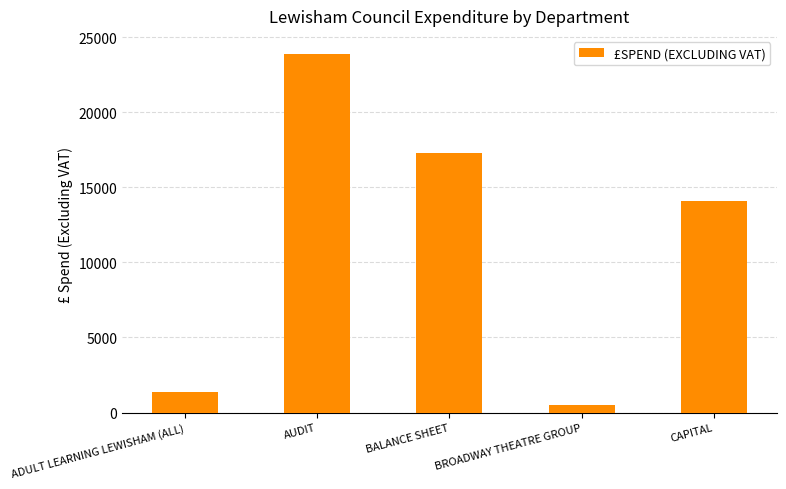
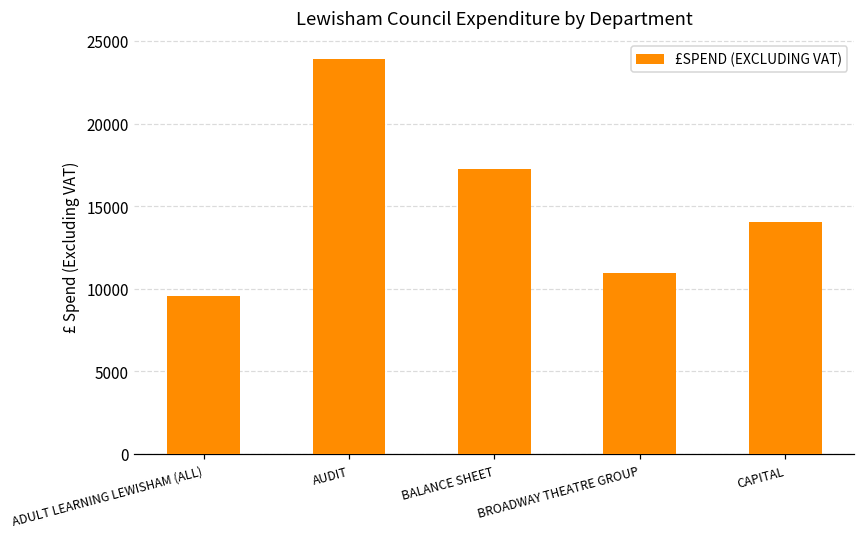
ADULT LEARNING LEWISHAM (ALL): 1400 -> 9600
BROADWAY THEATRE GROUP: 500 -> 11000
